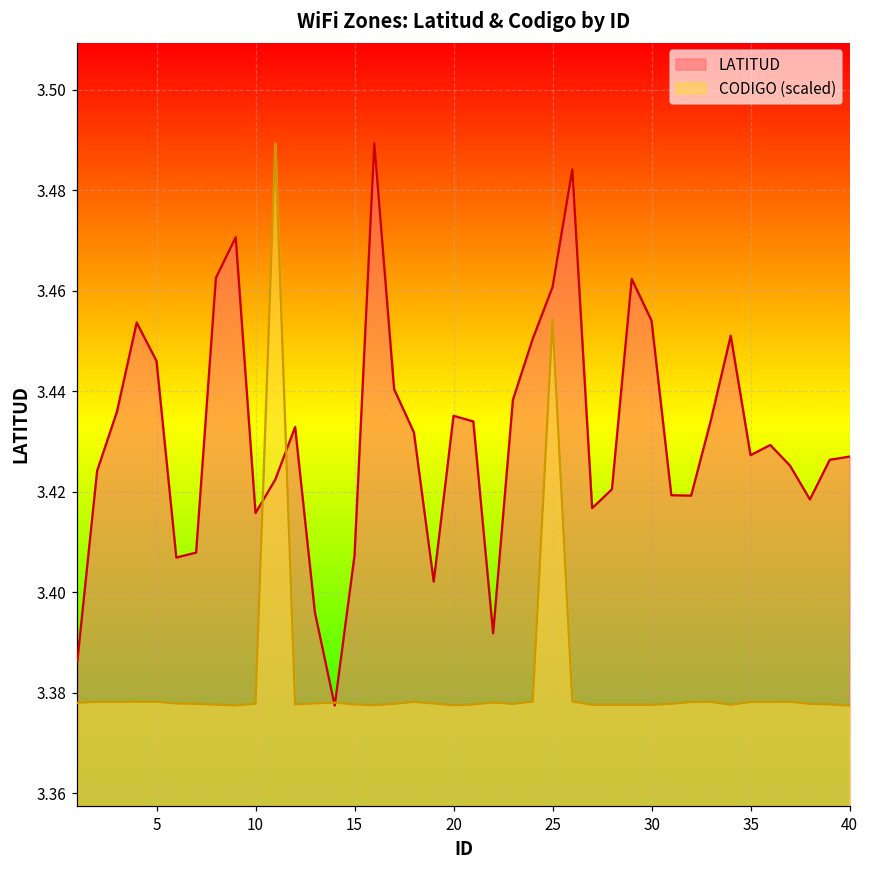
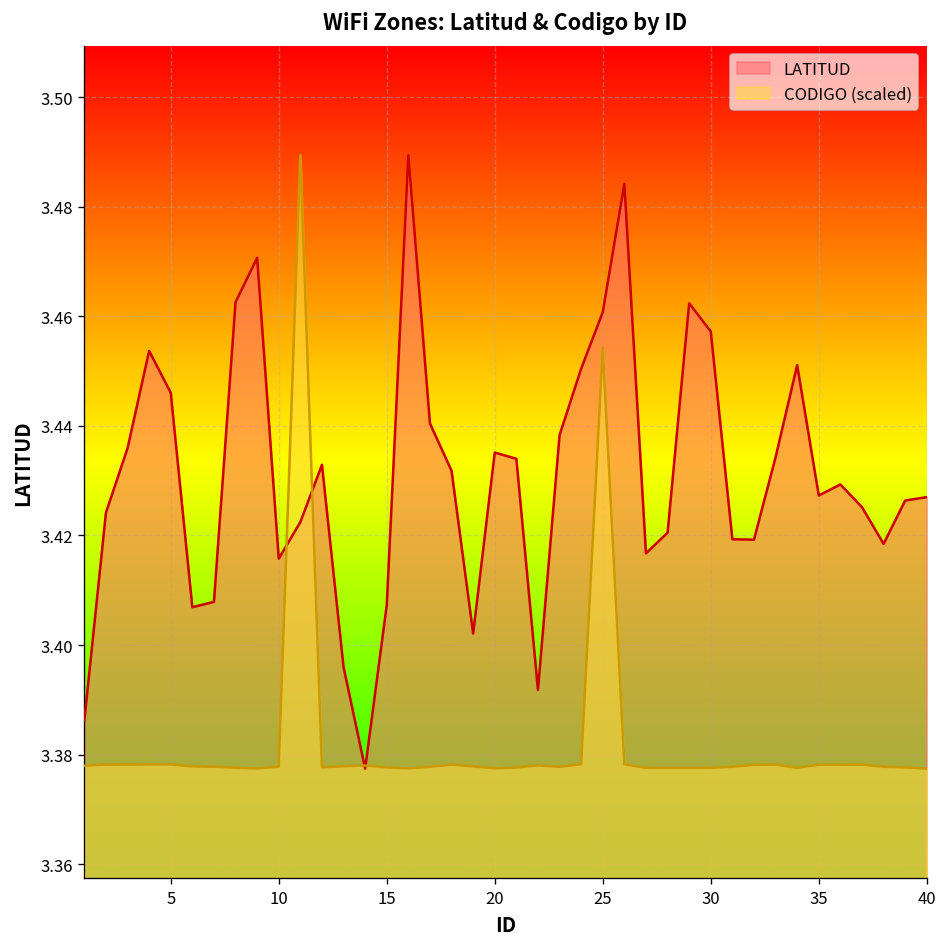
LATITUD, 30: 3.454 -> 3.457
